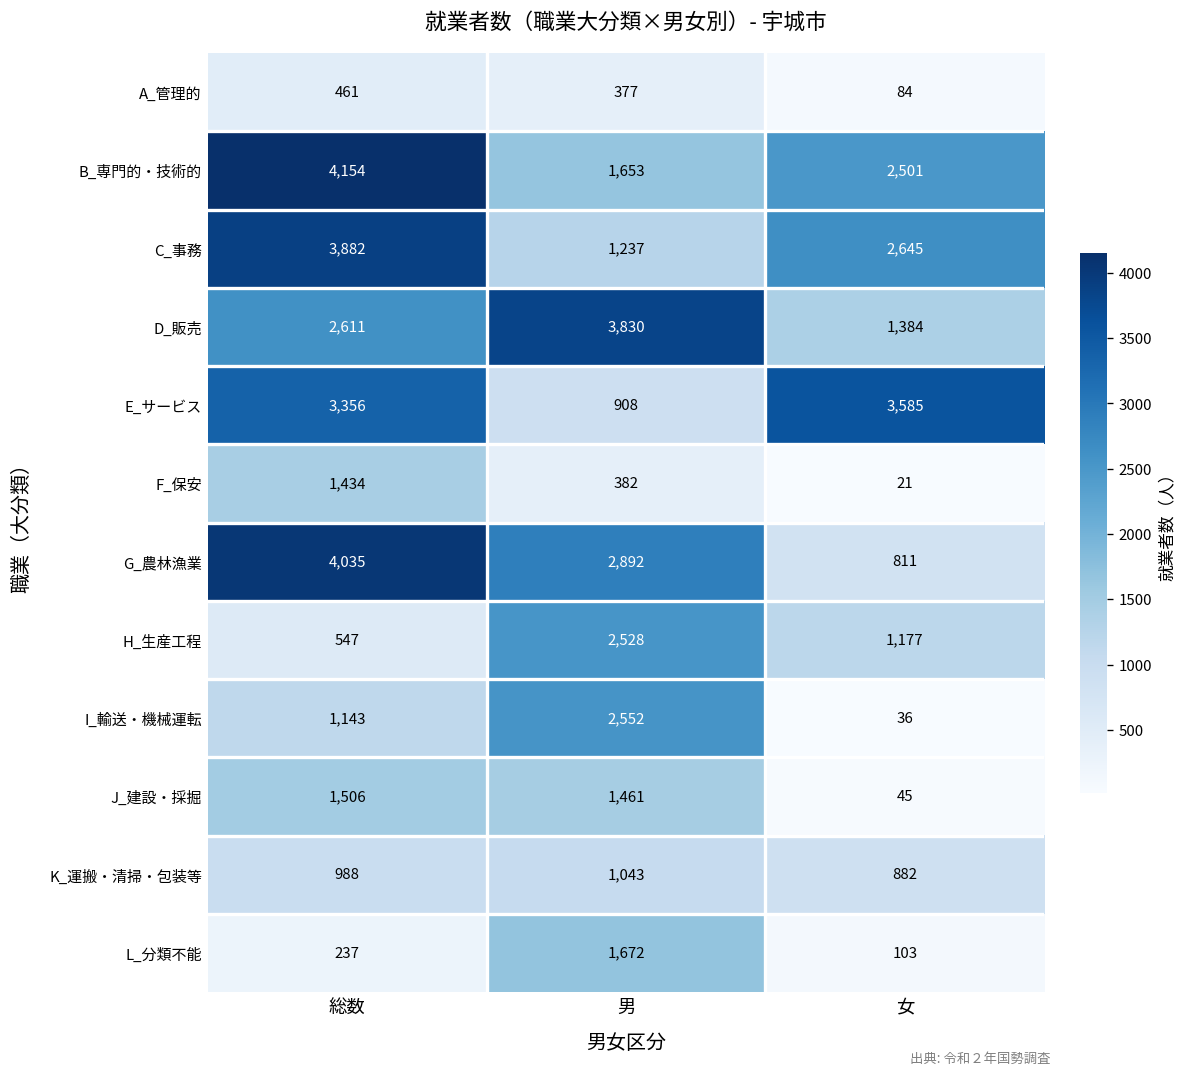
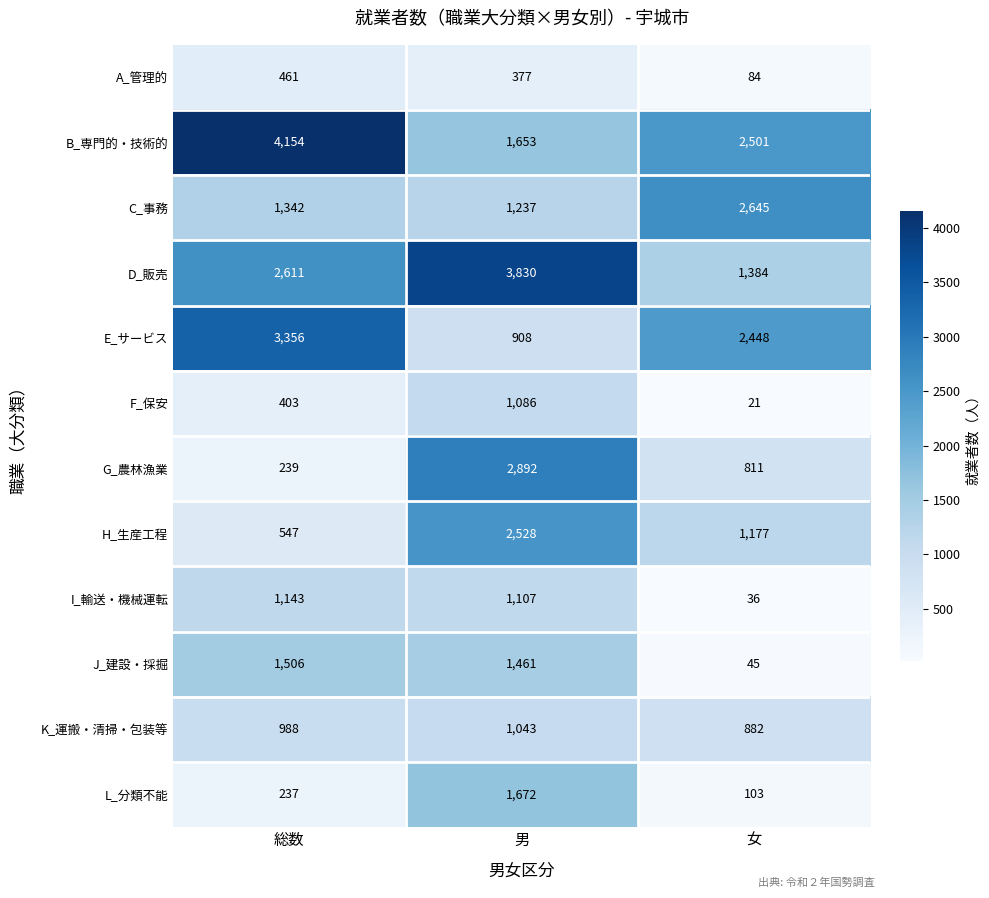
C_事務, 総数: 3,882 -> 1,342
E_サービス, 女: 3,585 -> 2,448
F_保安, 総数: 1,434 -> 403
F_保安, 男: 382 -> 1,086
G_農林漁業, 総数: 4,035 -> 239
I_輸送・機械運転, 男: 2,552 -> 1,107
